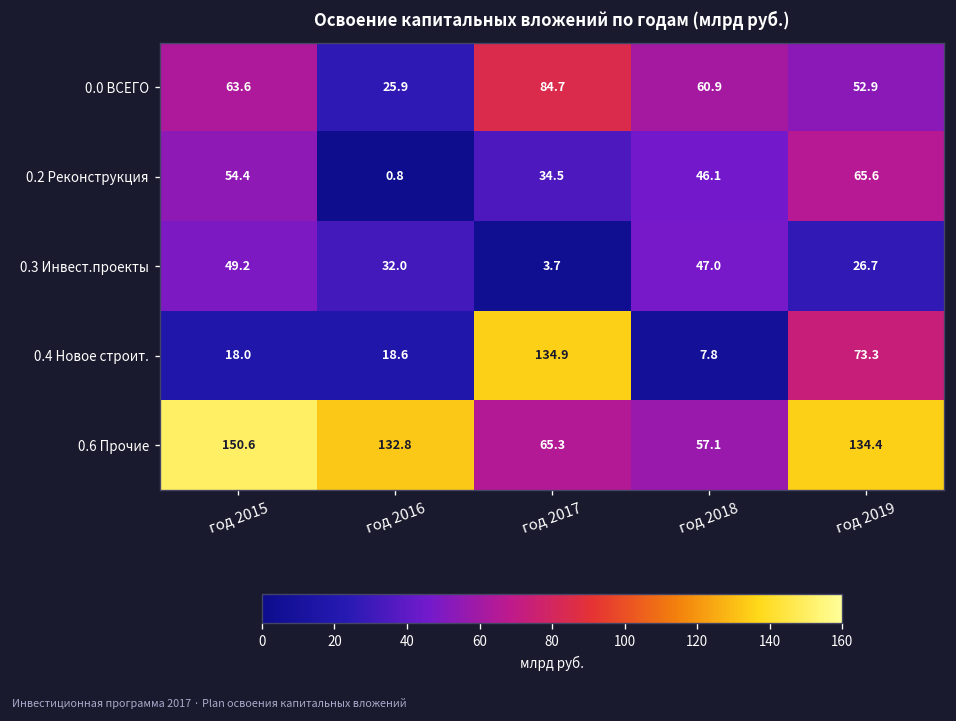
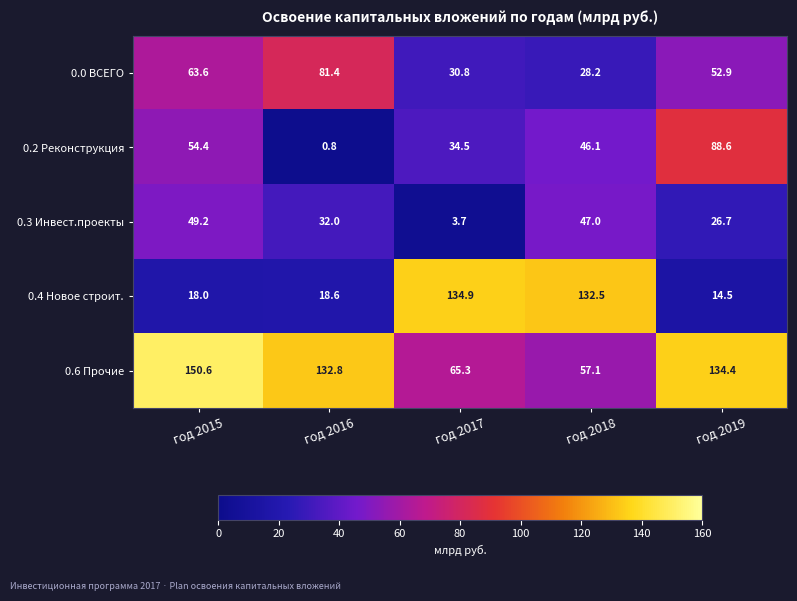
0.0 ВСЕГО, год 2016: 25.9 -> 81.4
0.0 ВСЕГО, год 2017: 84.7 -> 30.8
0.0 ВСЕГО, год 2018: 60.9 -> 28.2
0.2 Реконструкция, год 2019: 65.6 -> 88.6
0.4 Новое строит., год 2018: 7.8 -> 132.5
0.4 Новое строит., год 2019: 73.3 -> 14.5
